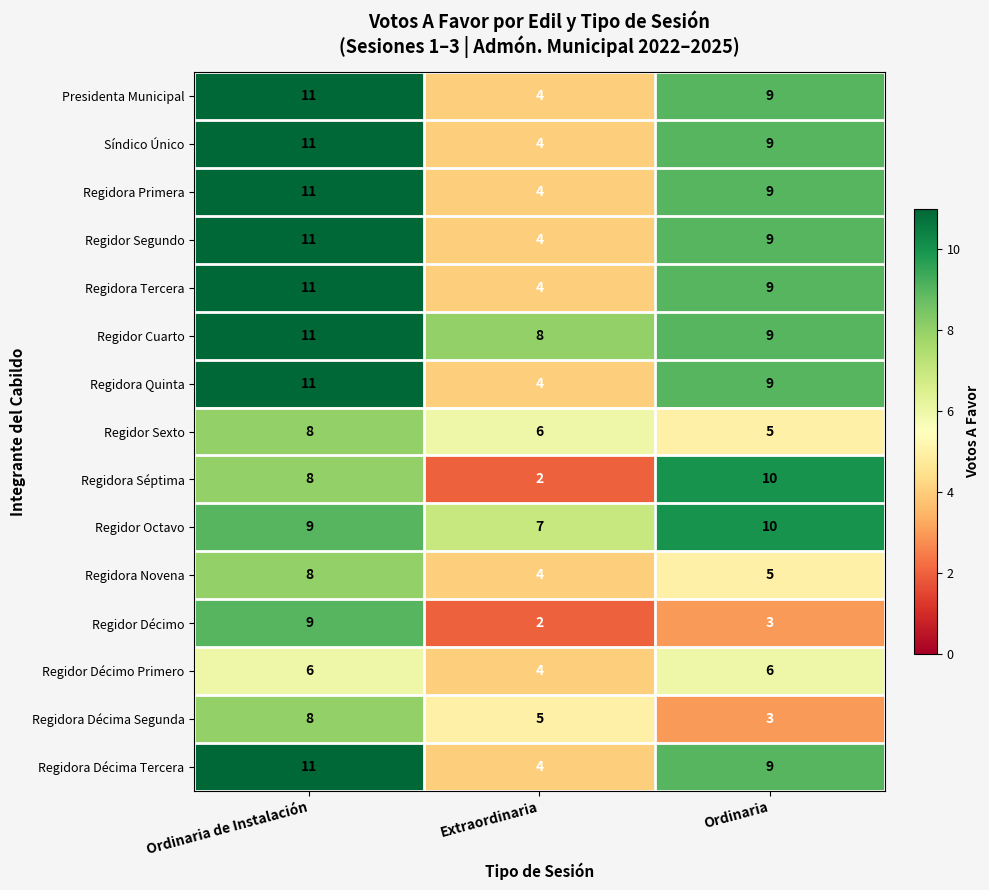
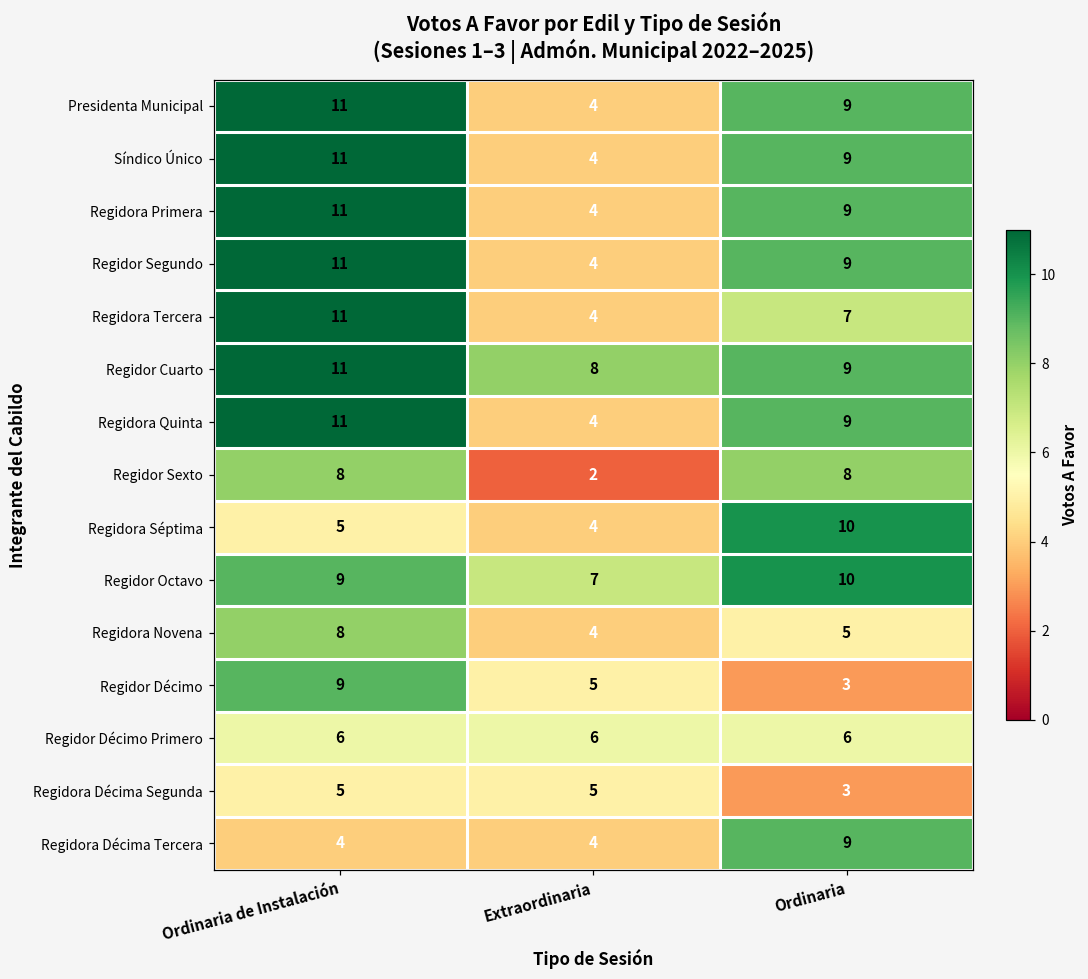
Regidora Tercera, Ordinaria: 9 -> 7
Regidor Sexto, Extraordinaria: 6 -> 2
Regidor Sexto, Ordinaria: 5 -> 8
Regidora Séptima, Ordinaria de Instalación: 8 -> 5
Regidora Séptima, Extraordinaria: 2 -> 4
Regidor Décimo, Extraordinaria: 2 -> 5
Regidor Décimo Primero, Extraordinaria: 4 -> 6
Regidora Décima Segunda, Ordinaria de Instalación: 8 -> 5
Regidora Décima Tercera, Ordinaria de Instalación: 11 -> 4
